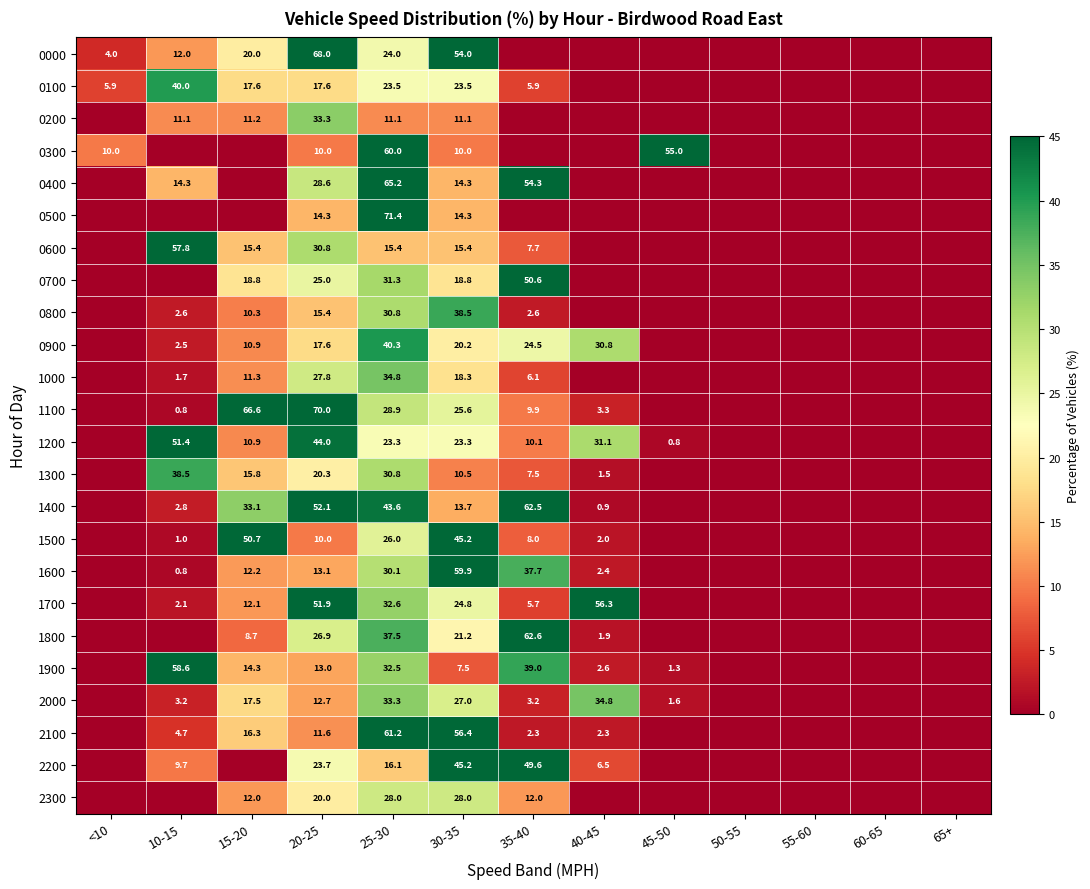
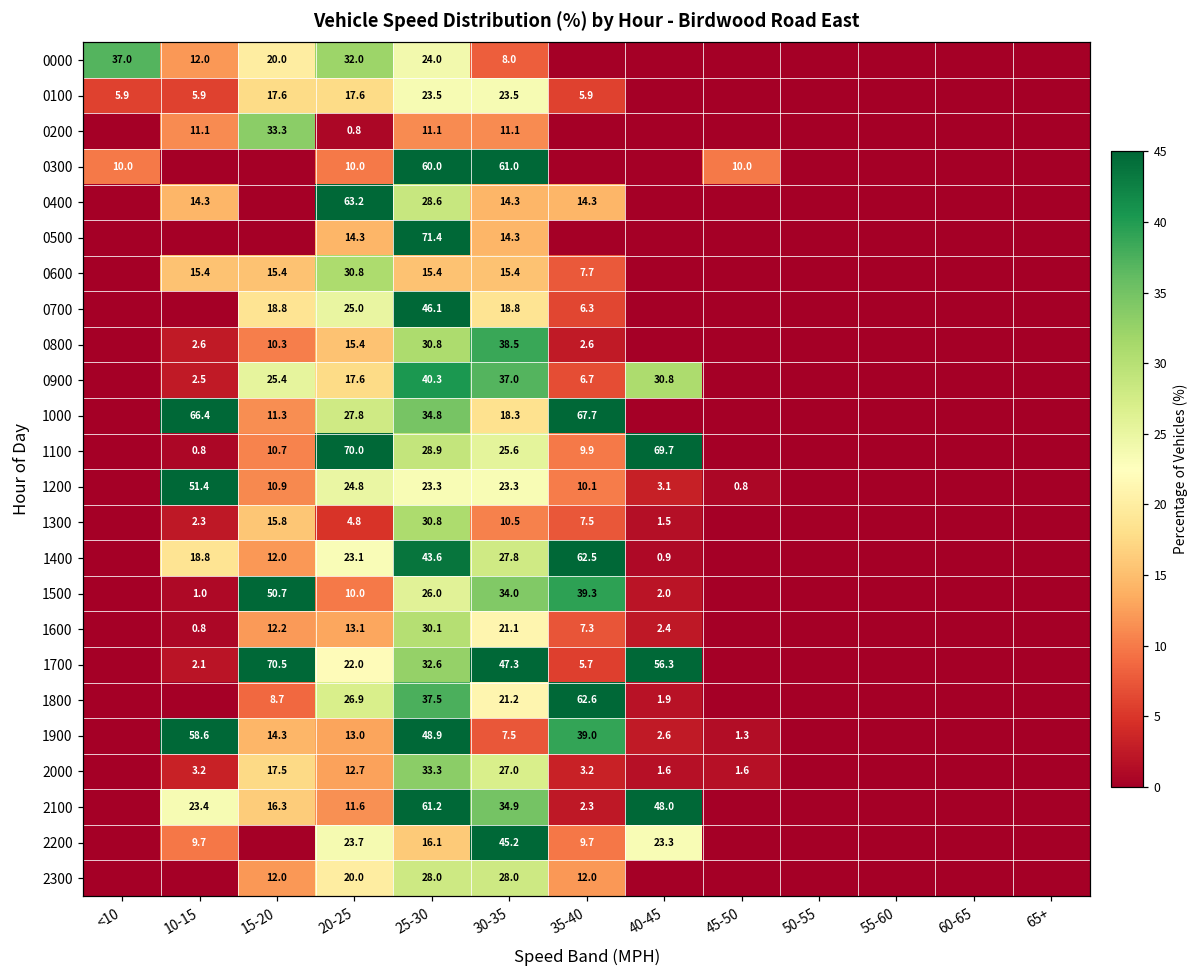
0000, <10: 4.0 -> 37.0
0000, 20-25: 68.0 -> 32.0
0000, 30-35: 54.0 -> 8.0
0100, 10-15: 40.0 -> 5.9
0200, 15-20: 11.2 -> 33.3
0200, 20-25: 33.3 -> 0.8
0300, 30-35: 10.0 -> 61.0
0300, 45-50: 55.0 -> 10.0
0400, 20-25: 28.6 -> 63.2
0400, 25-30: 65.2 -> 28.6
0400, 35-40: 54.3 -> 14.3
0600, 10-15: 57.8 -> 15.4
0700, 25-30: 31.3 -> 46.1
0700, 35-40: 50.6 -> 6.3
0900, 15-20: 10.9 -> 25.4
0900, 30-35: 20.2 -> 37.0
0900, 35-40: 24.5 -> 6.7
1000, 10-15: 1.7 -> 66.4
1000, 35-40: 6.1 -> 67.7
1100, 15-20: 66.6 -> 10.7
1100, 40-45: 3.3 -> 69.7
1200, 20-25: 44.0 -> 24.8
1200, 40-45: 31.1 -> 3.1
1300, 10-15: 38.5 -> 2.3
1300, 20-25: 20.3 -> 4.8
1400, 10-15: 2.8 -> 18.8
1400, 15-20: 33.1 -> 12.0
1400, 20-25: 52.1 -> 23.1
1400, 30-35: 13.7 -> 27.8
1500, 30-35: 45.2 -> 34.0
1500, 35-40: 8.0 -> 39.3
1600, 30-35: 59.9 -> 21.1
1600, 35-40: 37.7 -> 7.3
1700, 15-20: 12.1 -> 70.5
1700, 20-25: 51.9 -> 22.0
1700, 30-35: 24.8 -> 47.3
1900, 25-30: 32.5 -> 48.9
2000, 40-45: 34.8 -> 1.6
2100, 10-15: 4.7 -> 23.4
2100, 30-35: 56.4 -> 34.9
2100, 40-45: 2.3 -> 48.0
2200, 35-40: 49.6 -> 9.7
2200, 40-45: 6.5 -> 23.3
